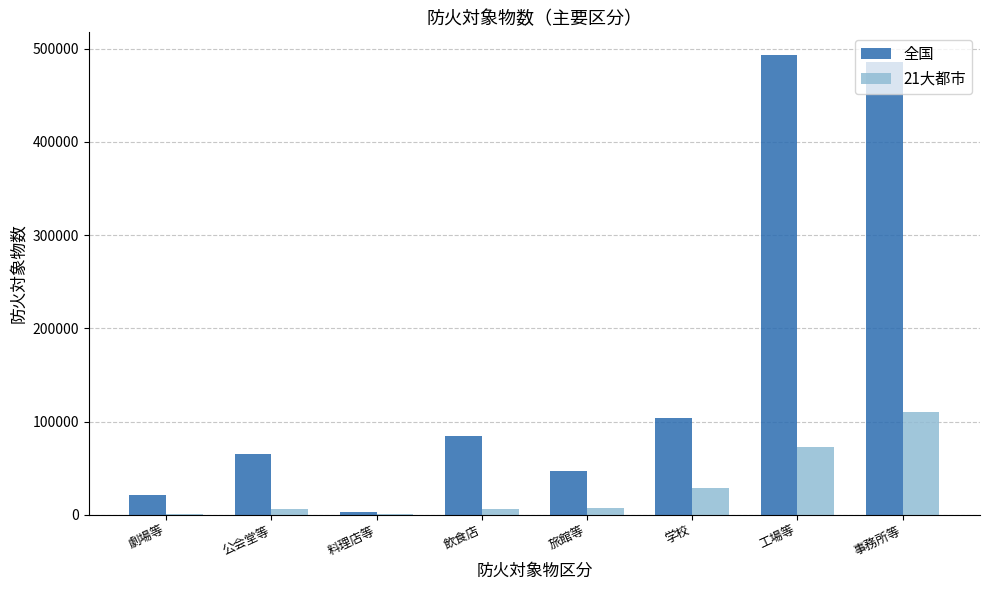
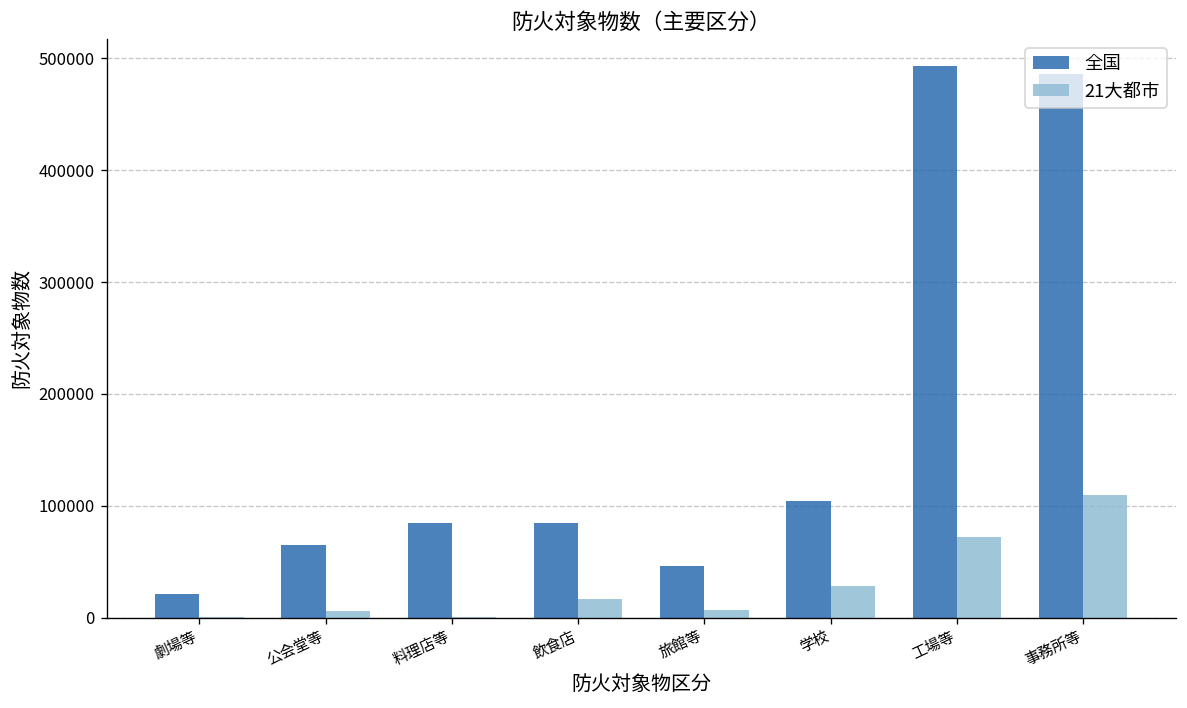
全国, 料理店等: 0 -> 80000
21大都市, 飲食店: 10000 -> 20000
